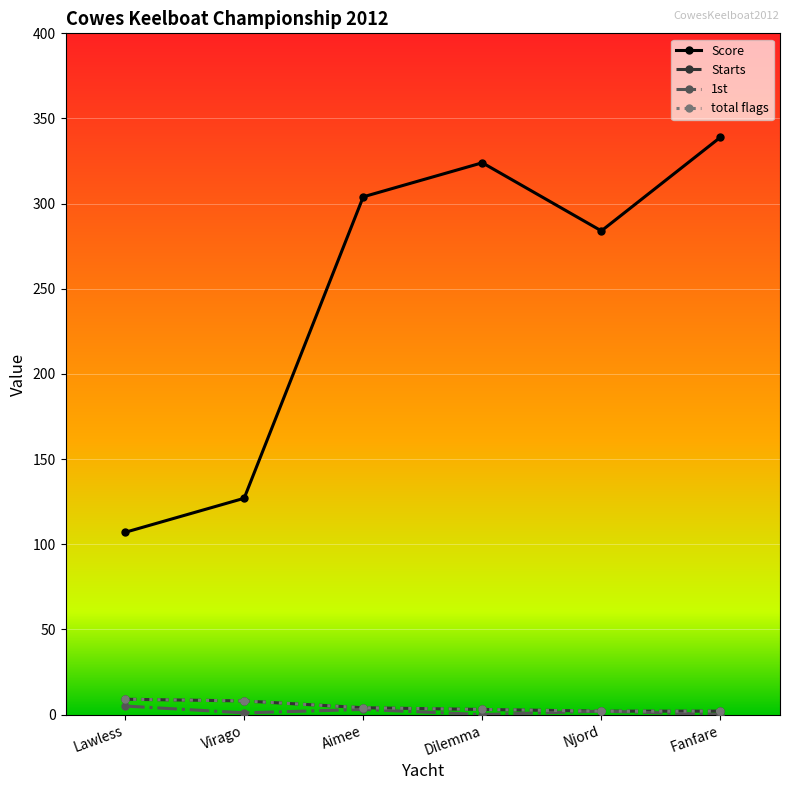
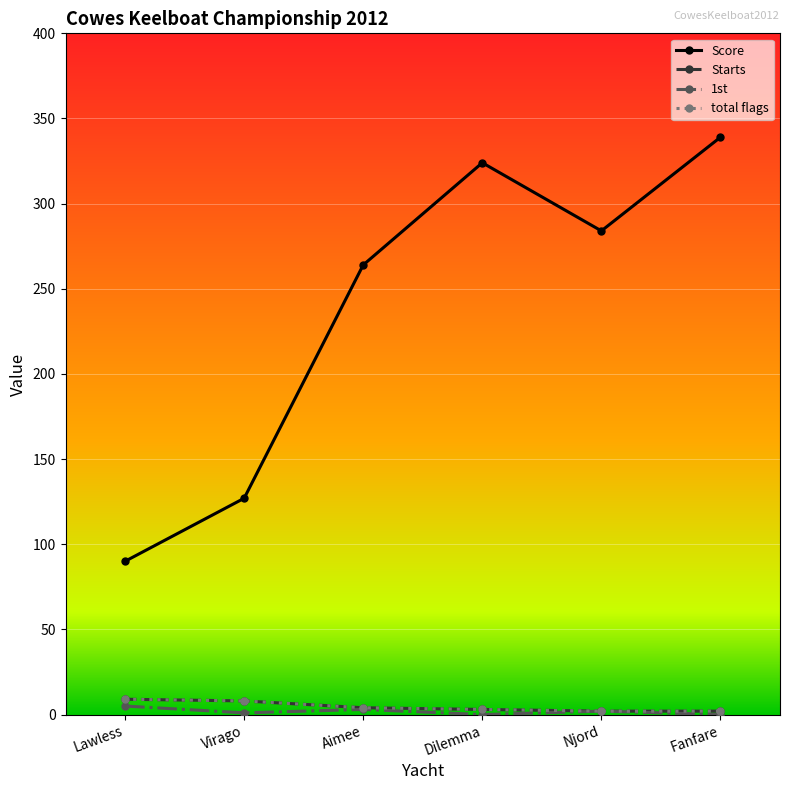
Score, Lawless: 107 -> 90
Score, Aimee: 304 -> 264
